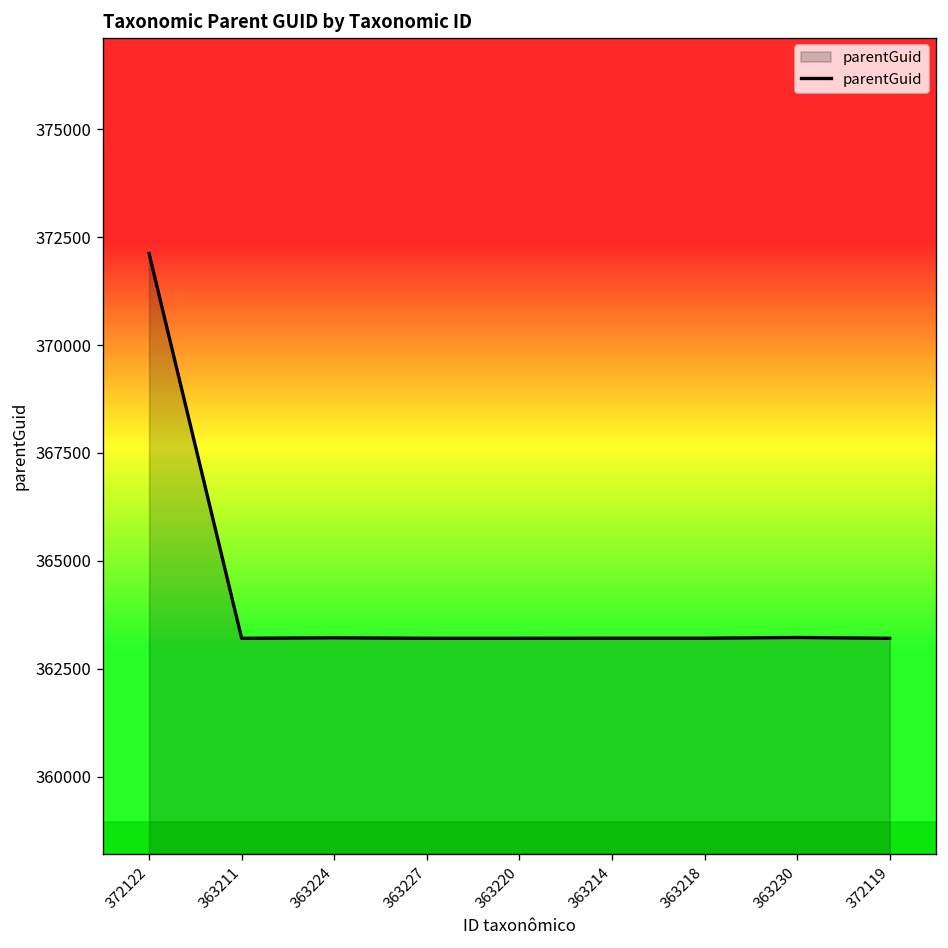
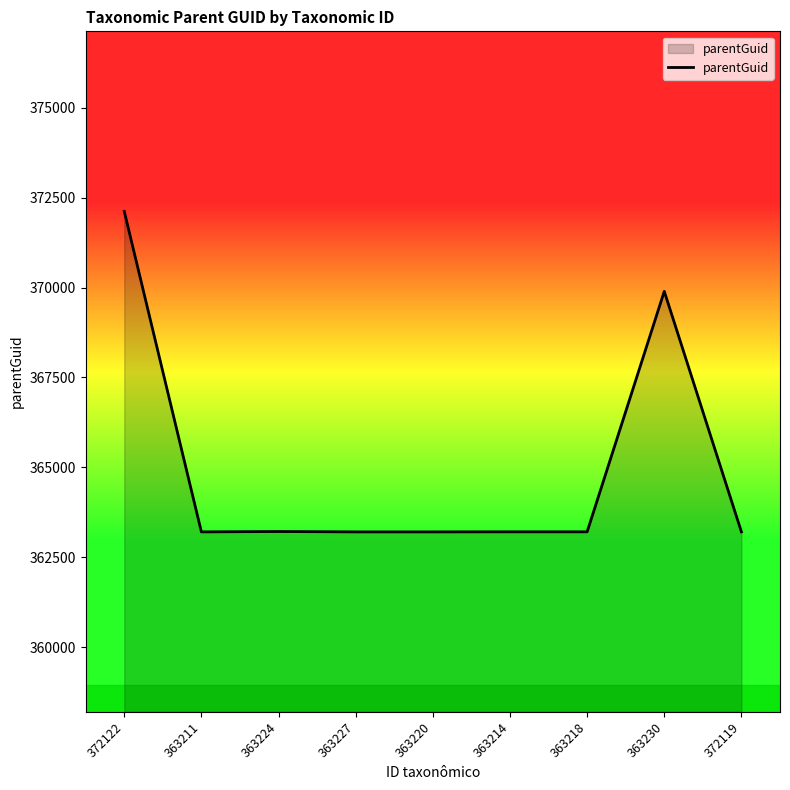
363230: 363200 -> 369900
